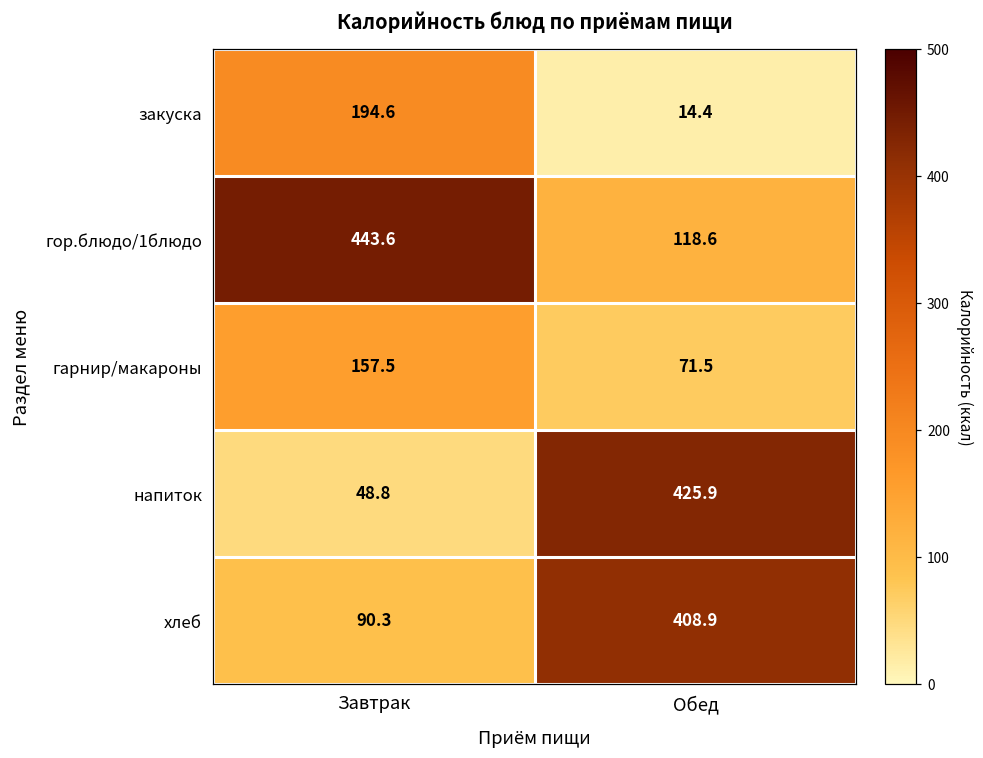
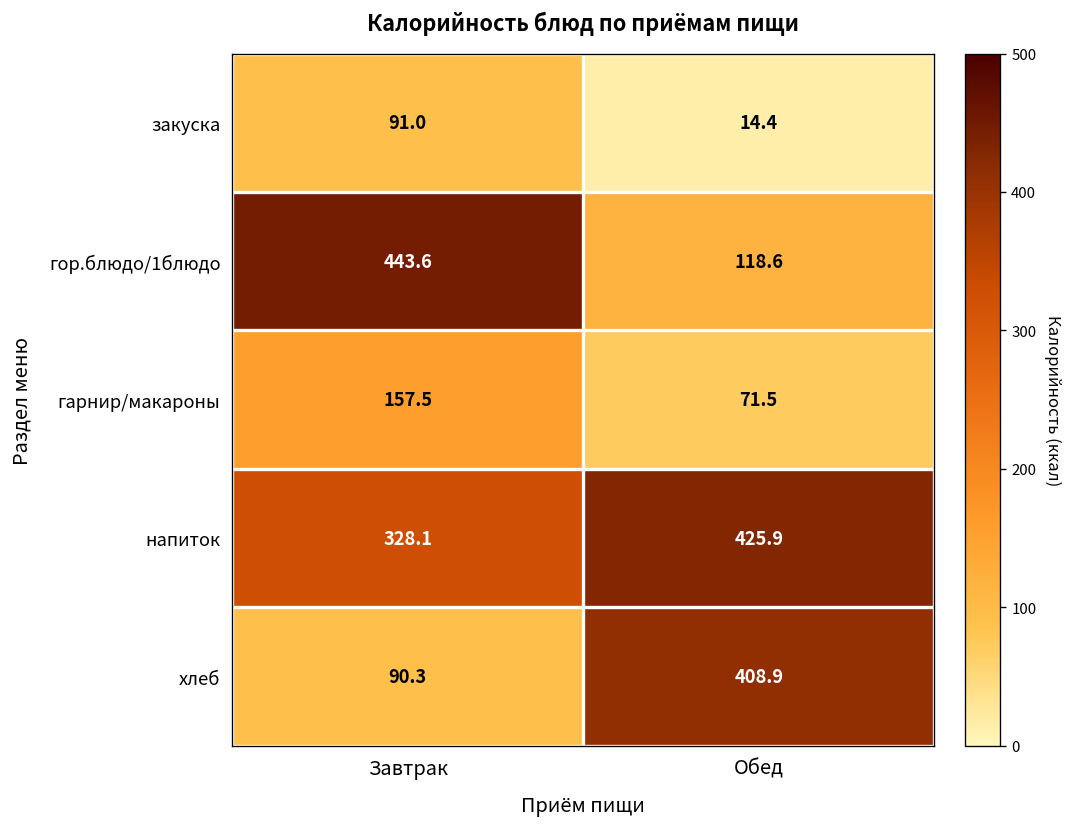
закуска, Завтрак: 194.6 -> 91.0
напиток, Завтрак: 48.8 -> 328.1
